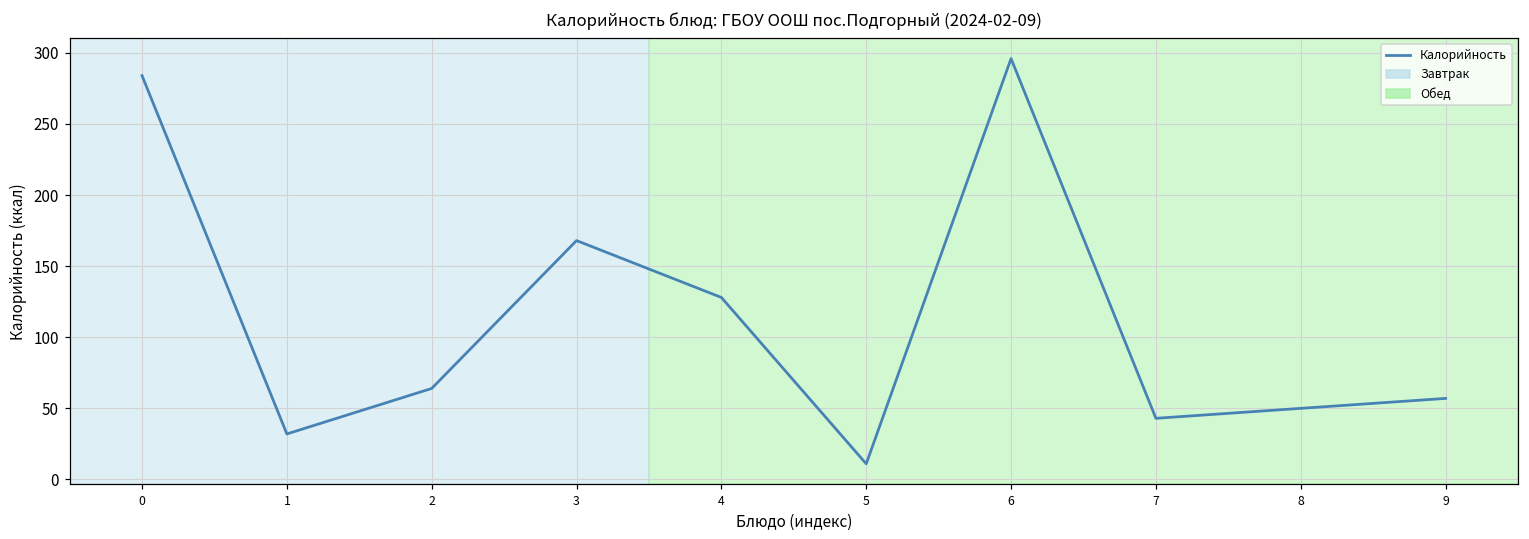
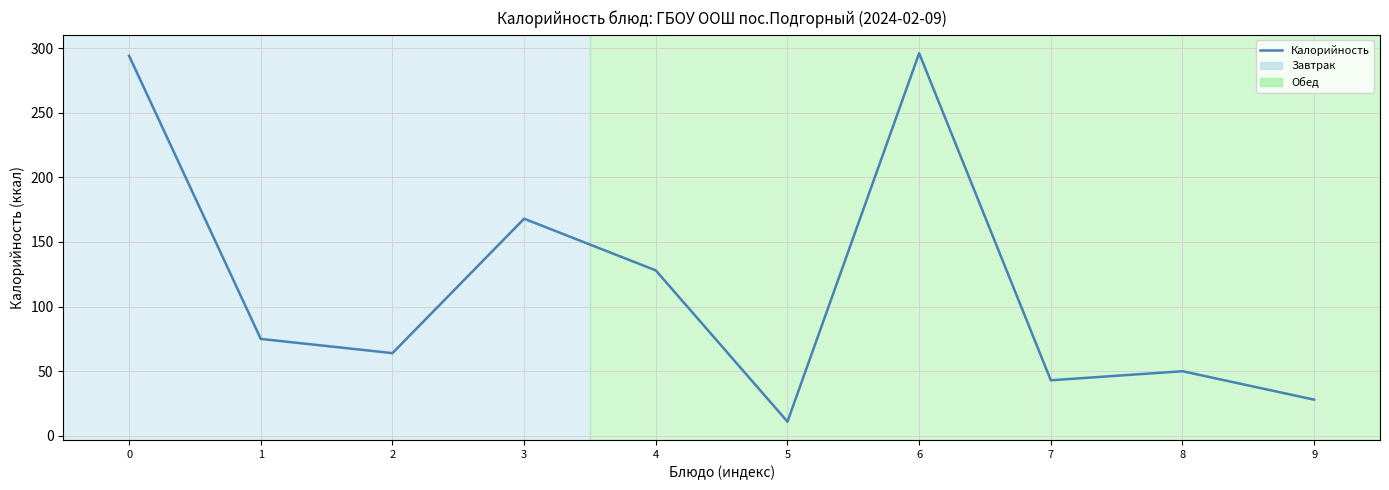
0: 284 -> 294
1: 32 -> 75
9: 57 -> 28
